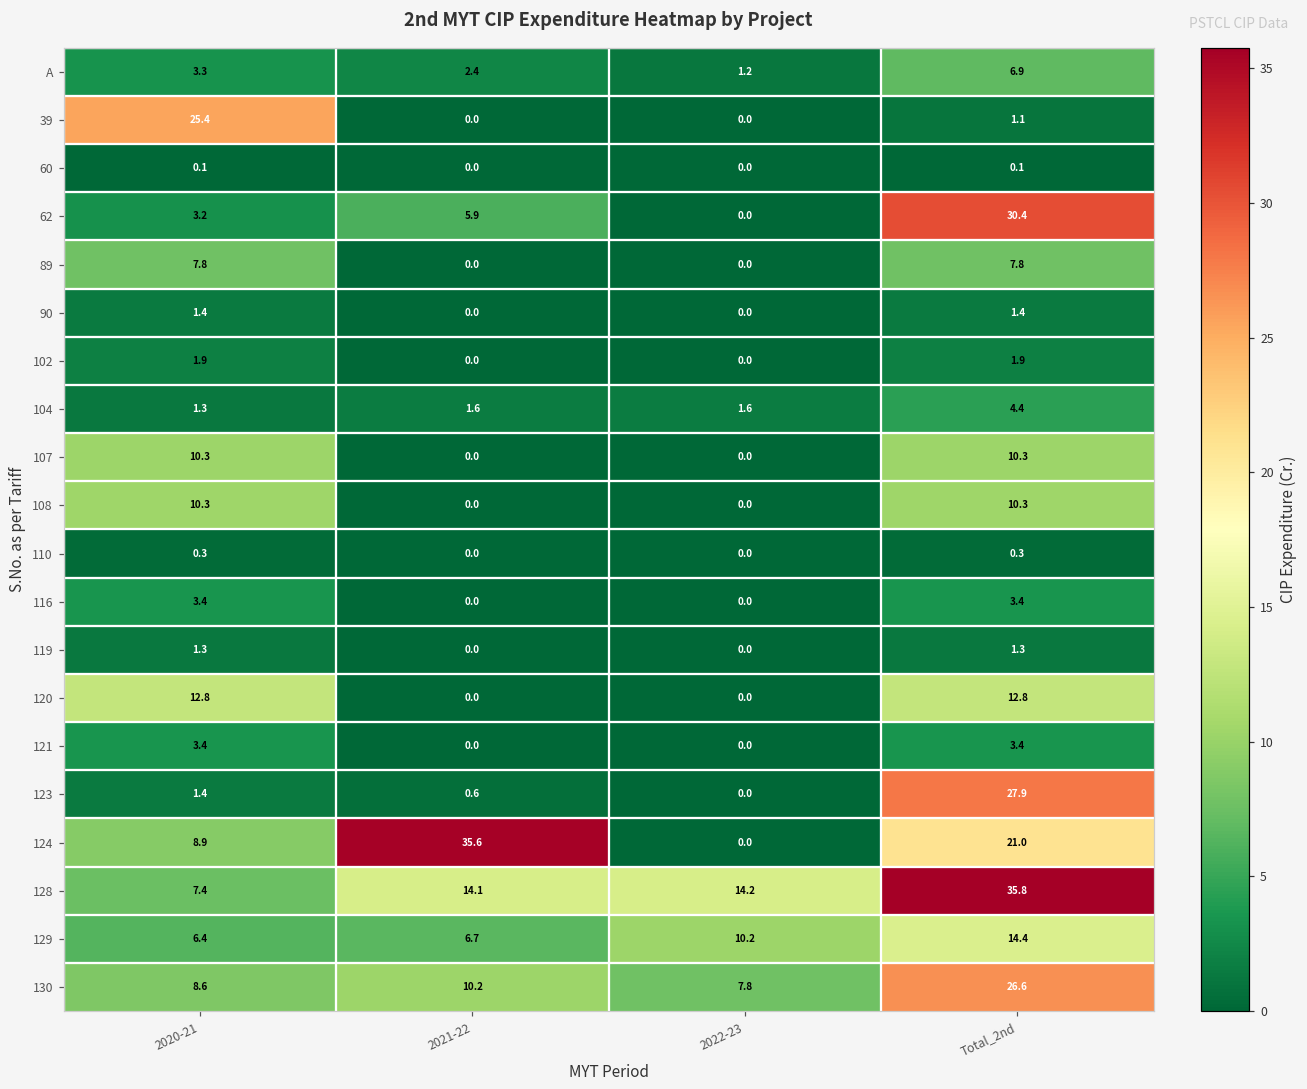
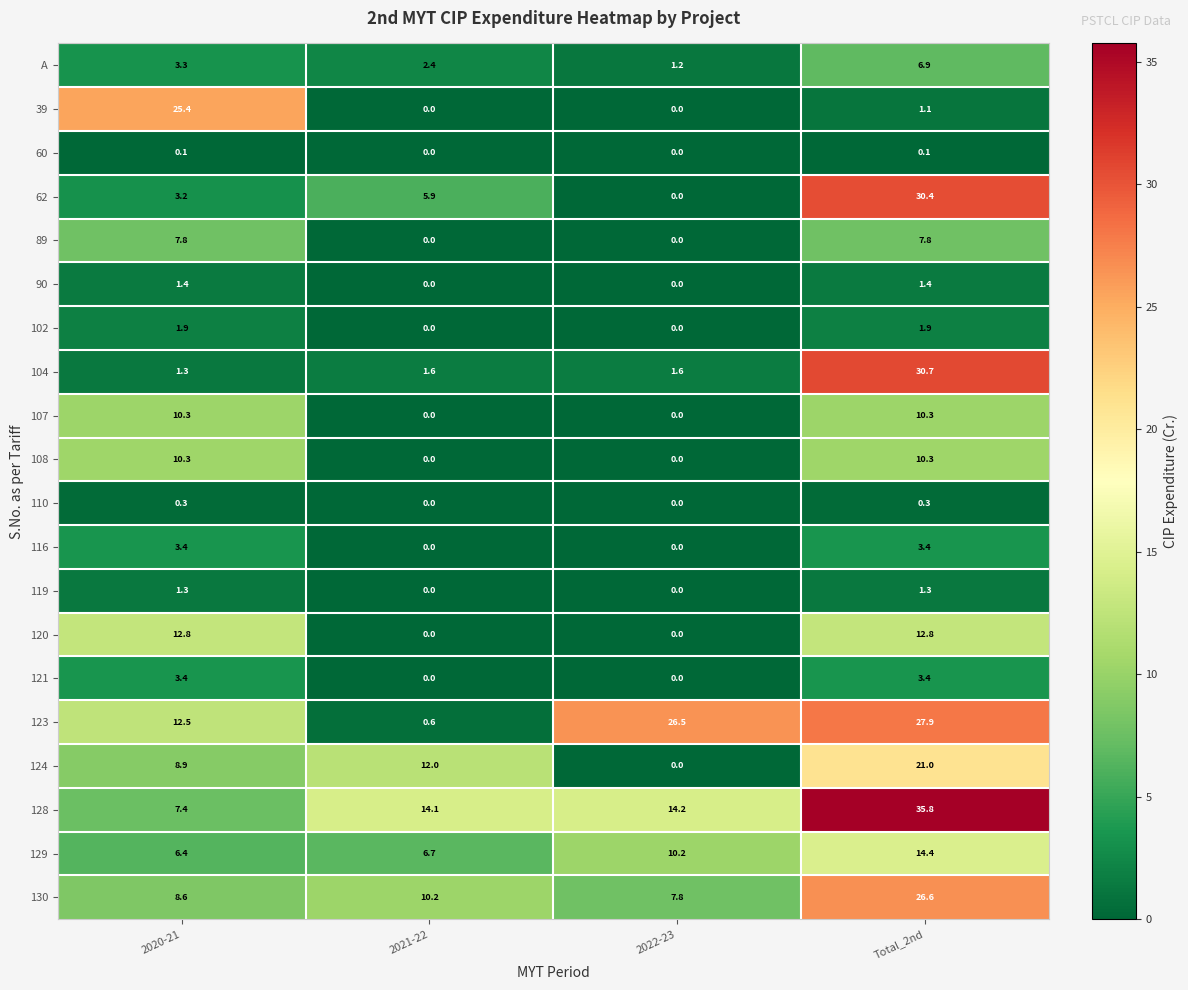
104, Total_2nd: 4.4 -> 30.7
123, 2020-21: 1.4 -> 12.5
123, 2022-23: 0.0 -> 26.5
124, 2021-22: 35.6 -> 12.0
